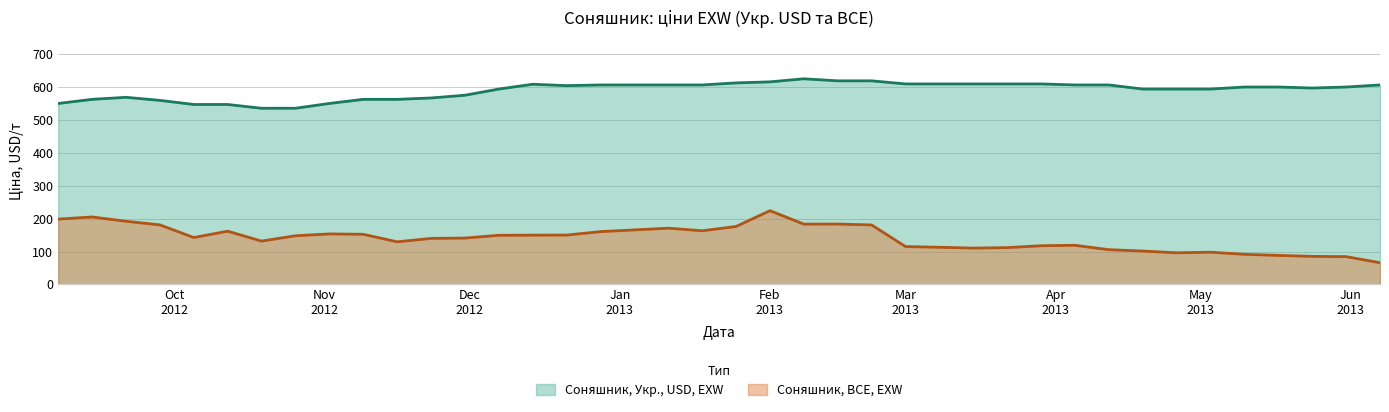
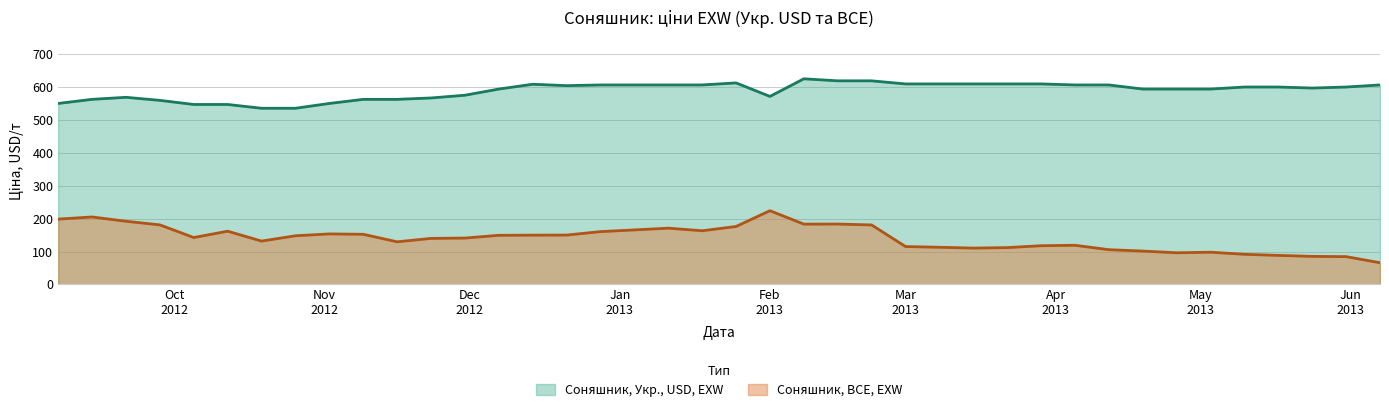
Соняшник, Укр., USD, EXW, Feb 2013: 620 -> 570
